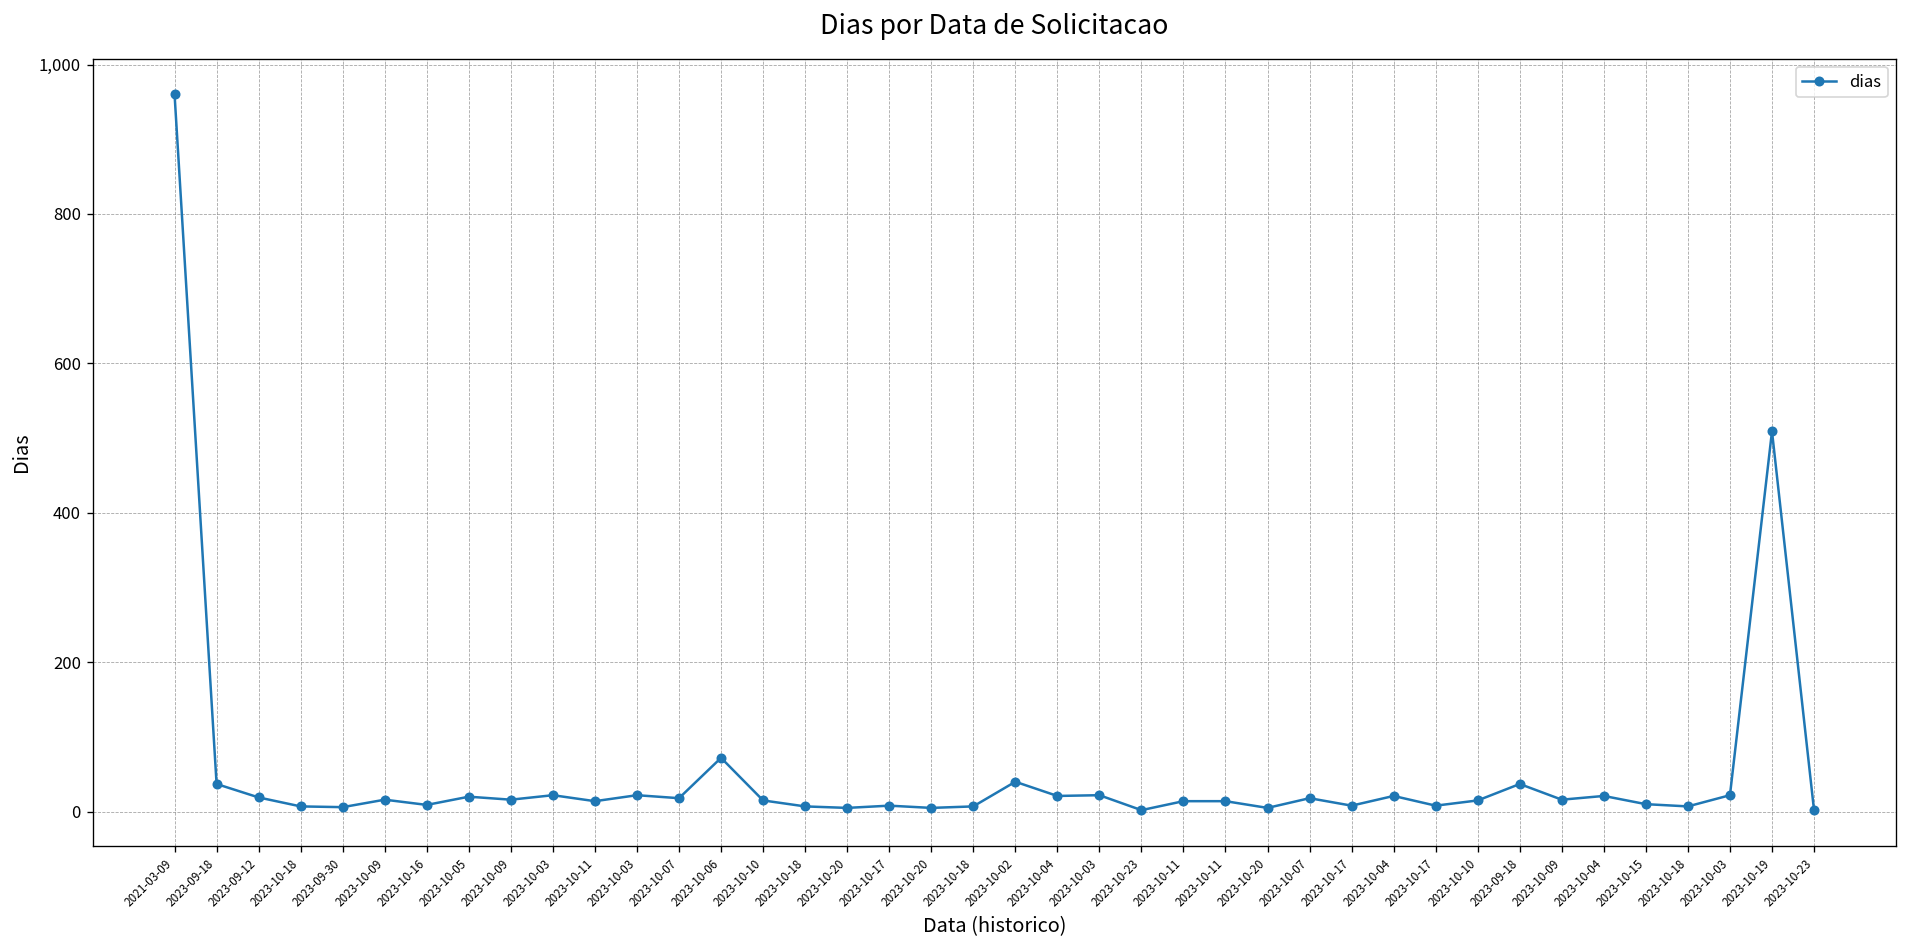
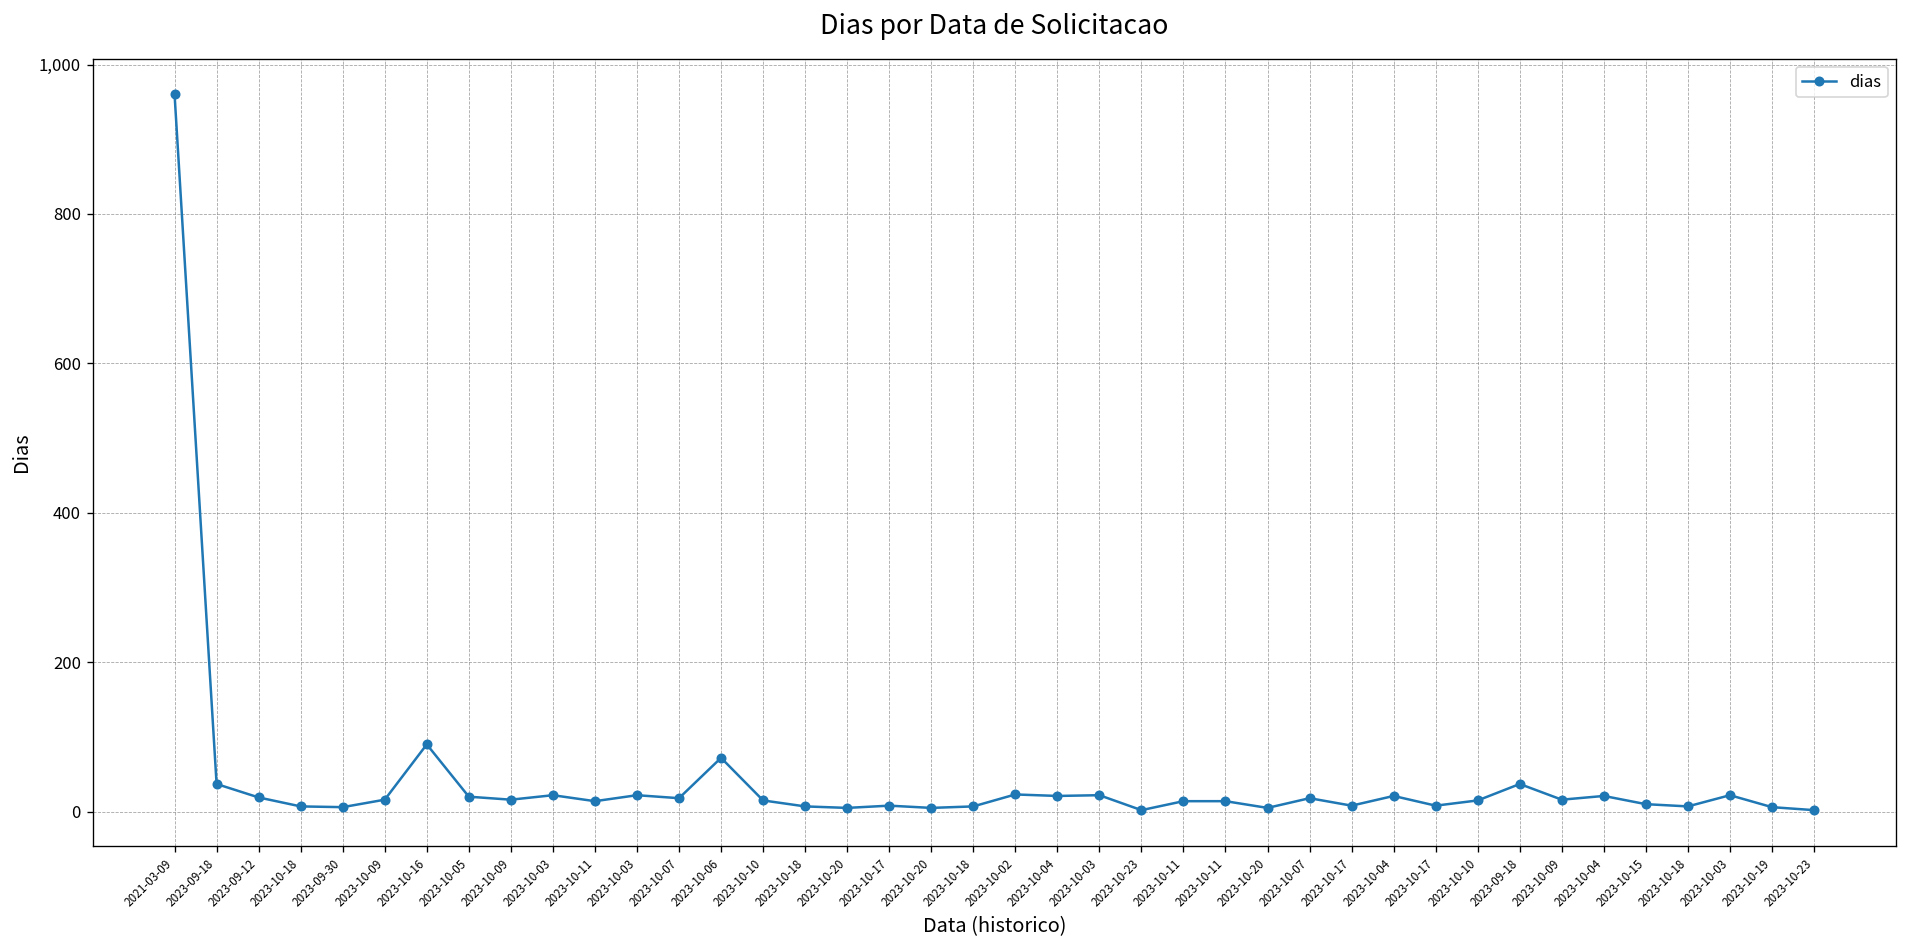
2023-10-16: 10 -> 90
2023-10-02: 40 -> 20
2023-10-19: 510 -> 10
